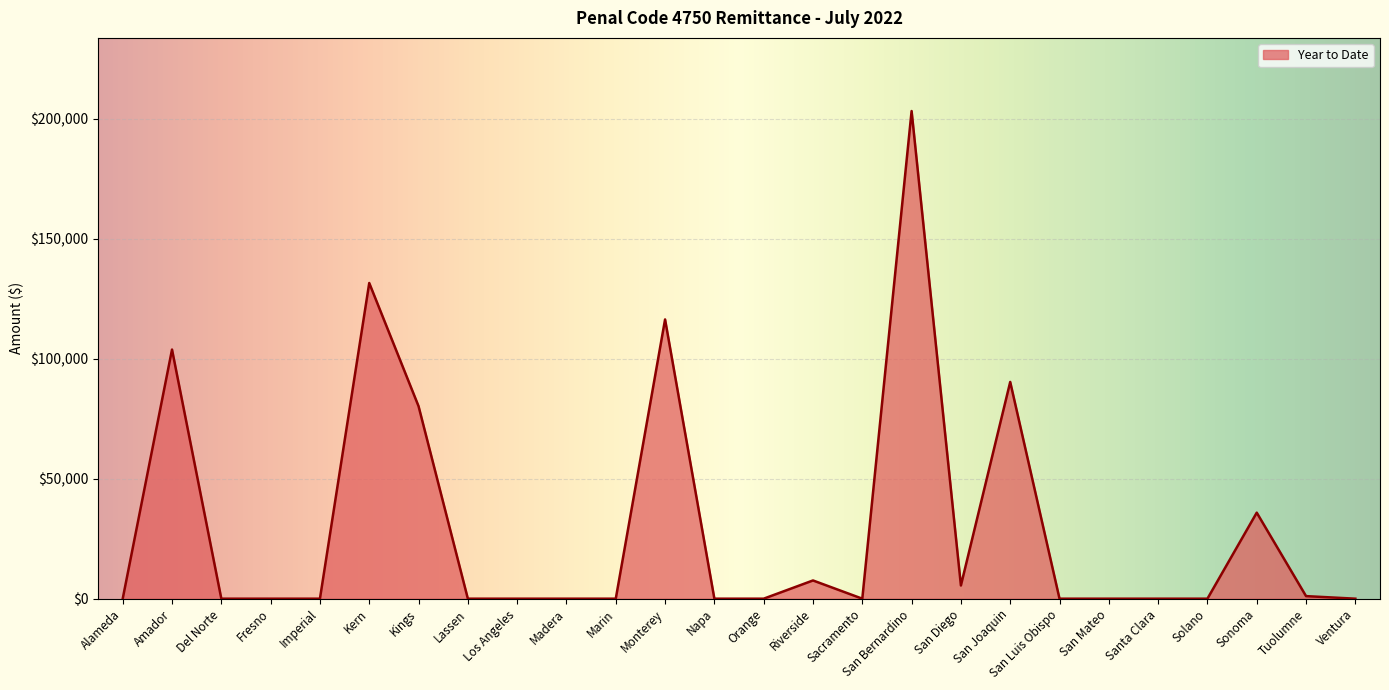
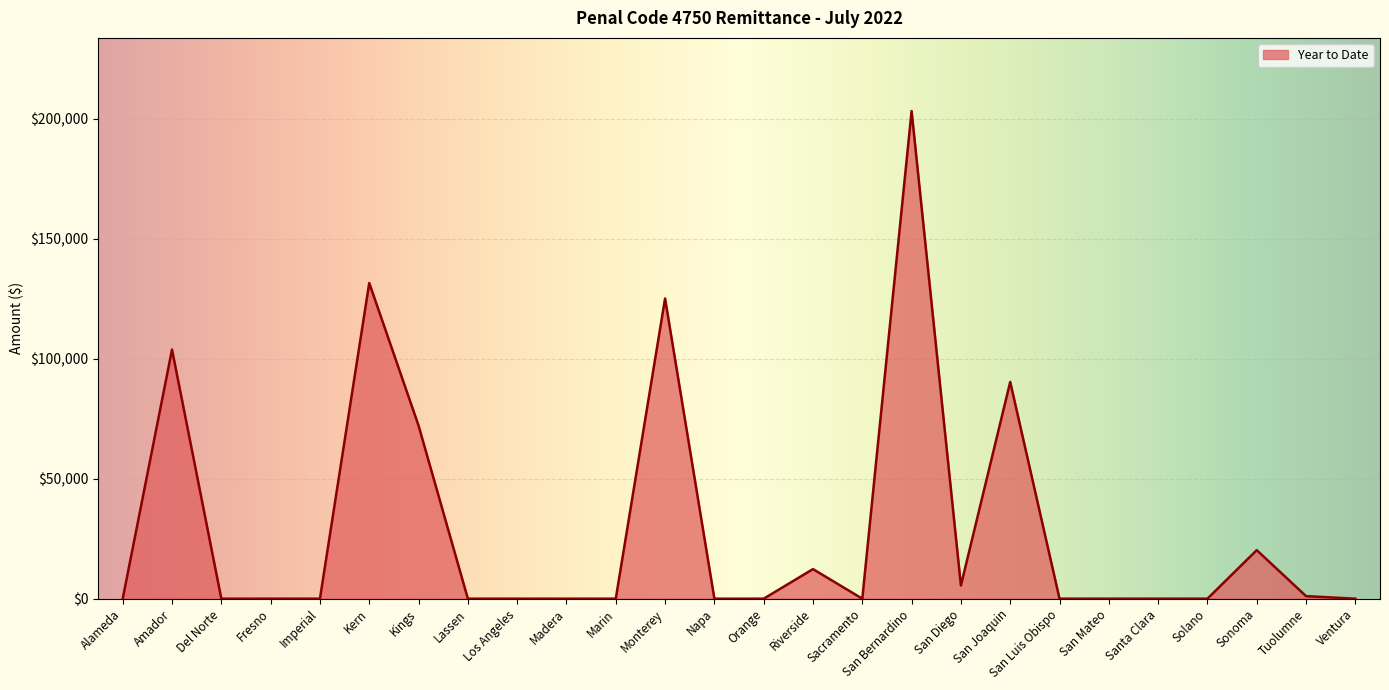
Kings: $80,000 -> $72,000
Monterey: $116,000 -> $125,000
Riverside: $8,000 -> $12,000
Sonoma: $36,000 -> $20,000
